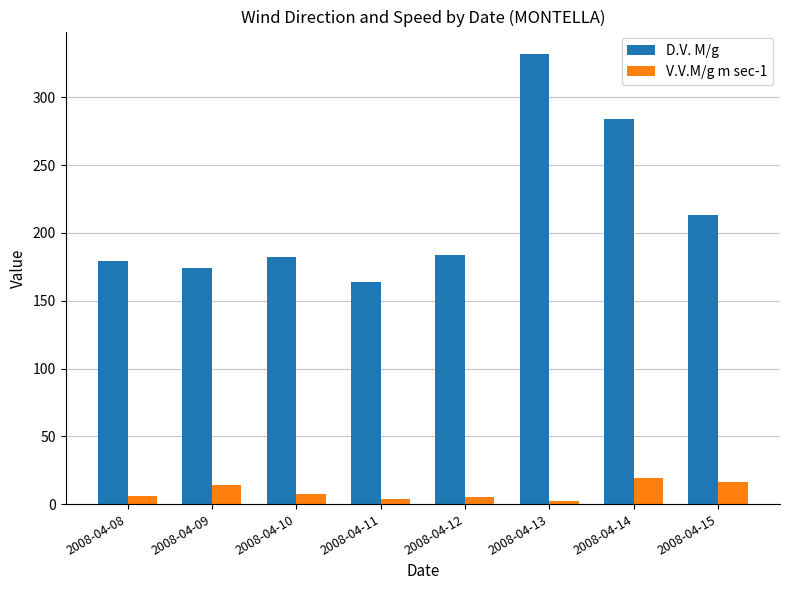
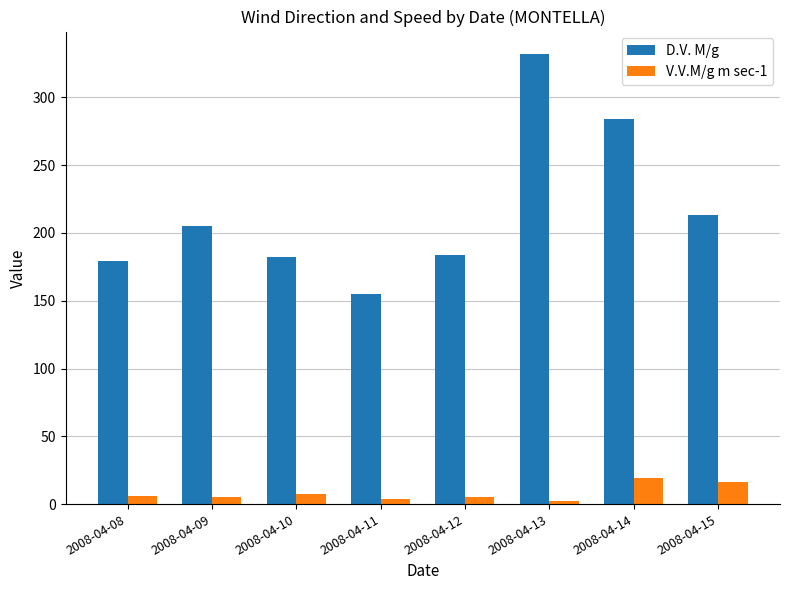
D.V. M/g, 2008-04-09: 174 -> 205
V.V.M/g m sec-1, 2008-04-09: 14 -> 5
D.V. M/g, 2008-04-11: 164 -> 155
